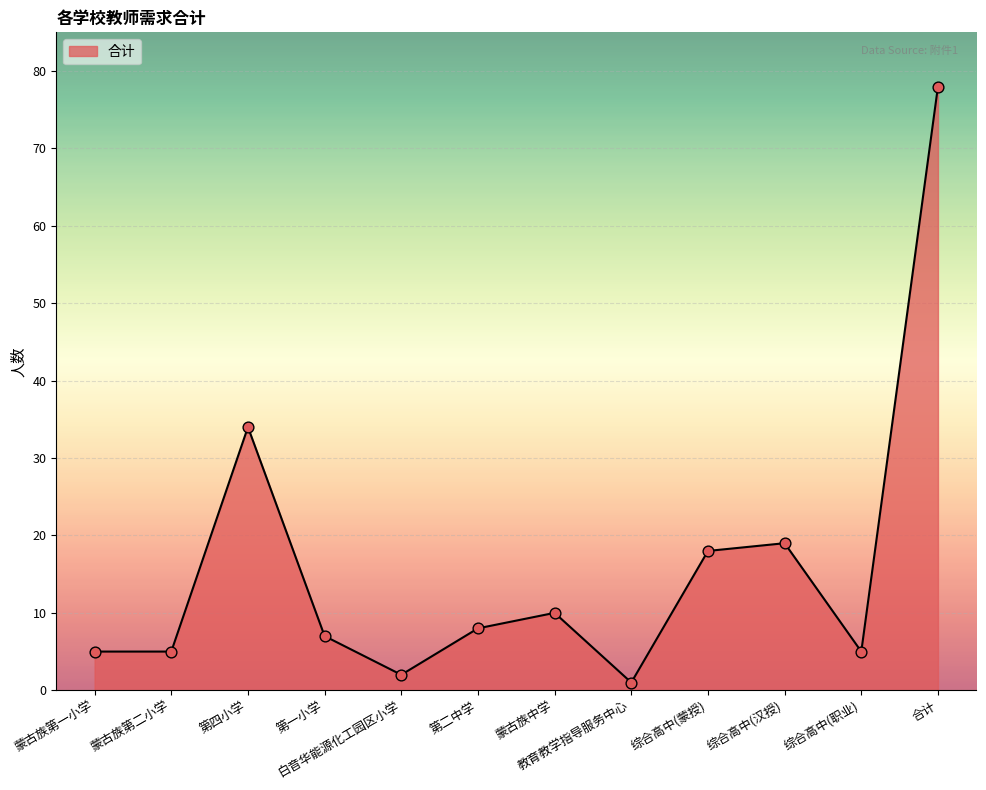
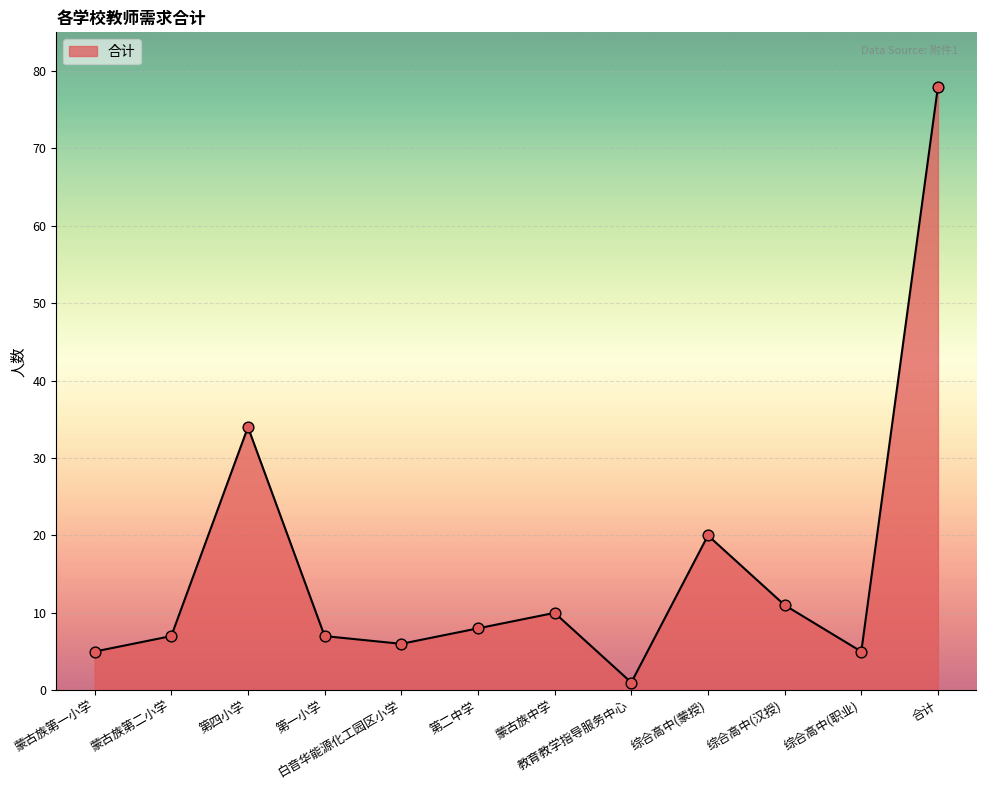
蒙古族第二小学: 5 -> 7
白音华能源化工园区小学: 2 -> 6
综合高中(蒙授): 18 -> 20
综合高中(汉授): 19 -> 11
